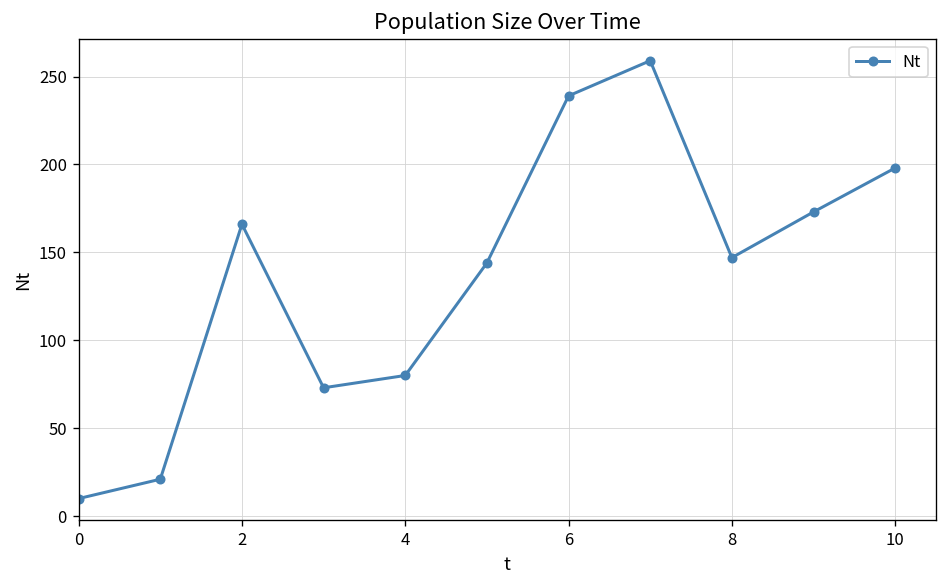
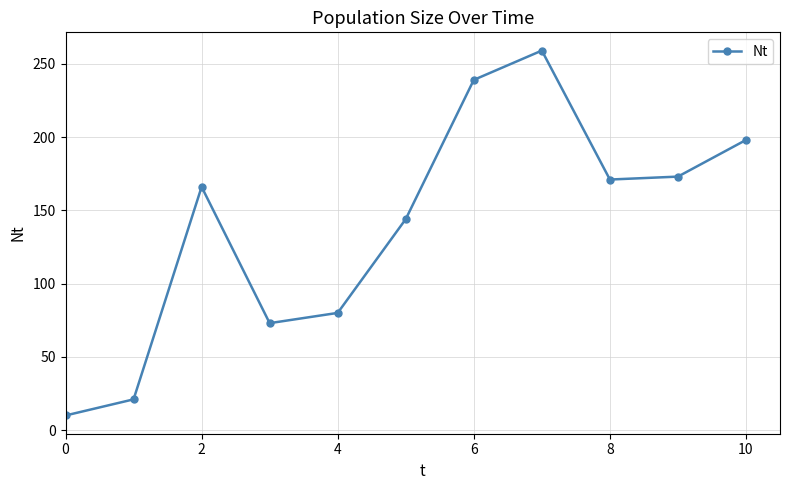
8: 147 -> 171
